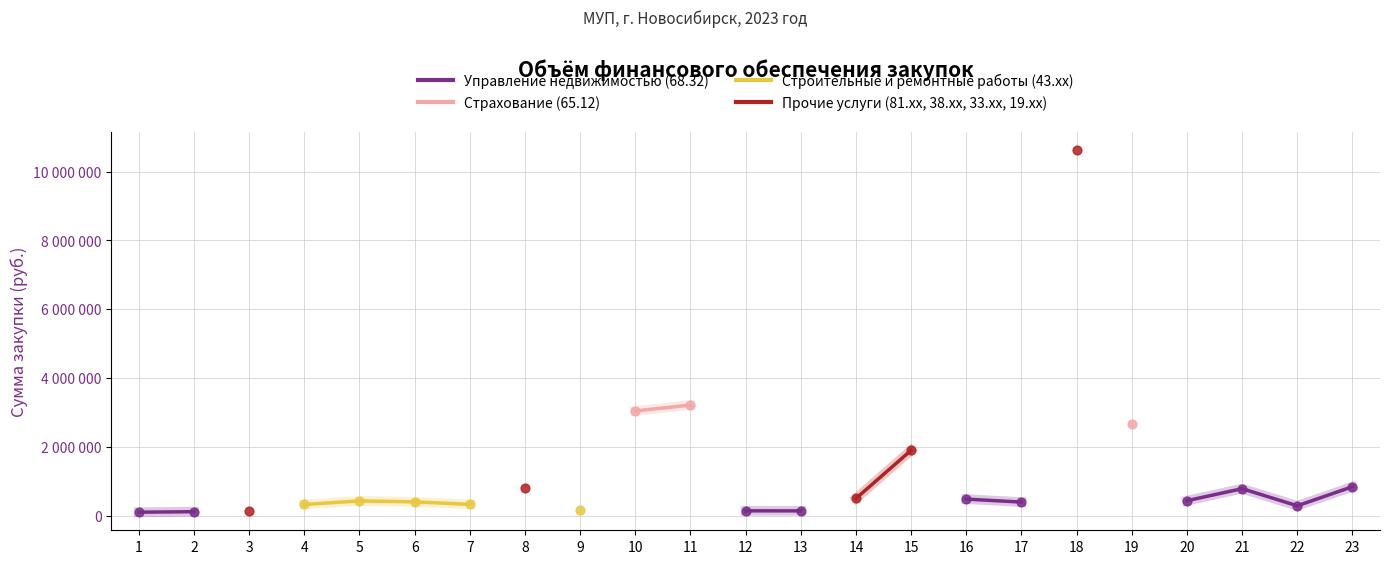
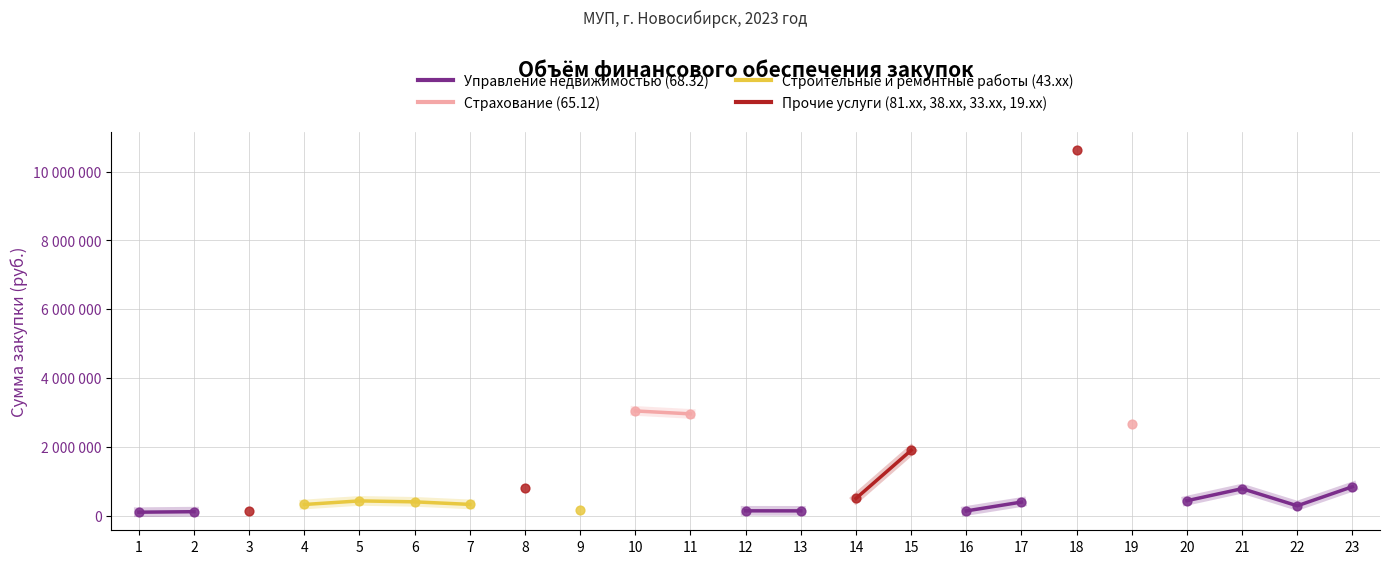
Страхование (65.12), 11: 3200000 -> 3000000
Управление недвижимостью (68.32), 16: 500000 -> 100000
